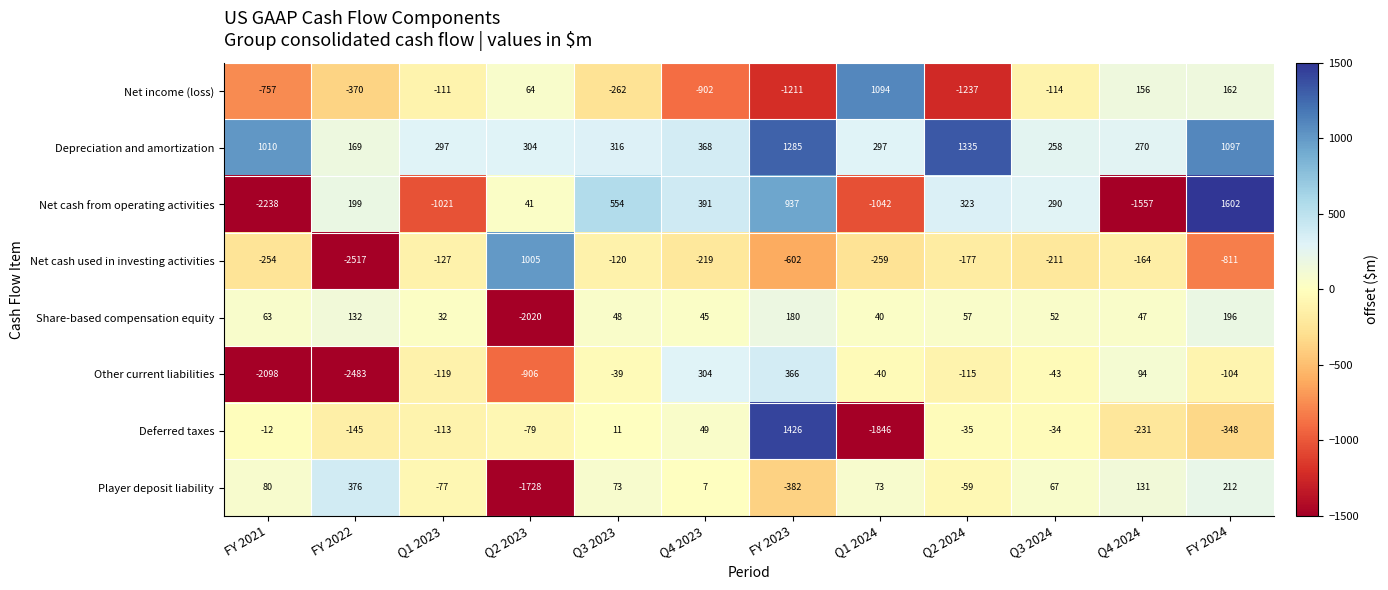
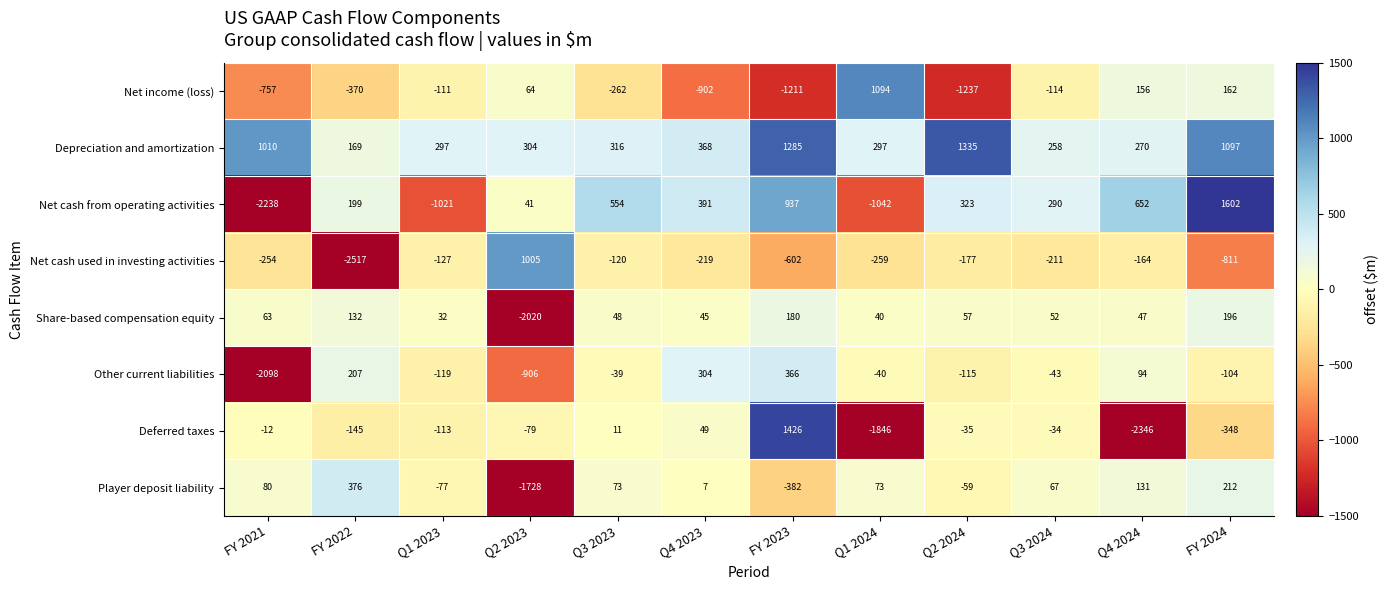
Net cash from operating activities, Q4 2024: -1557 -> 652
Other current liabilities, FY 2022: -2483 -> 207
Deferred taxes, Q4 2024: -231 -> -2346
